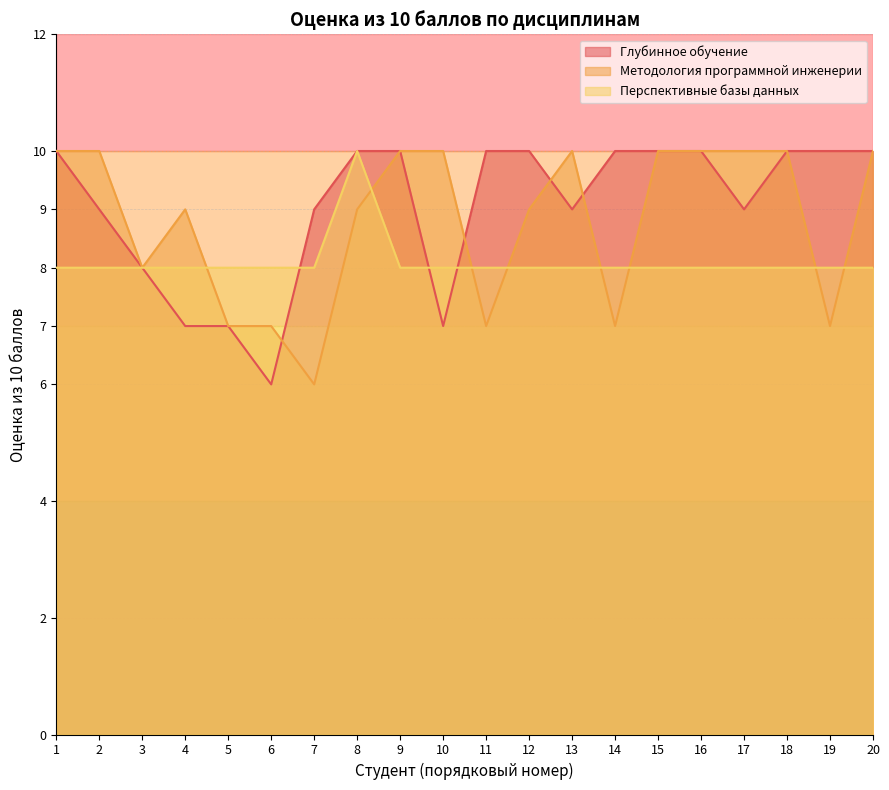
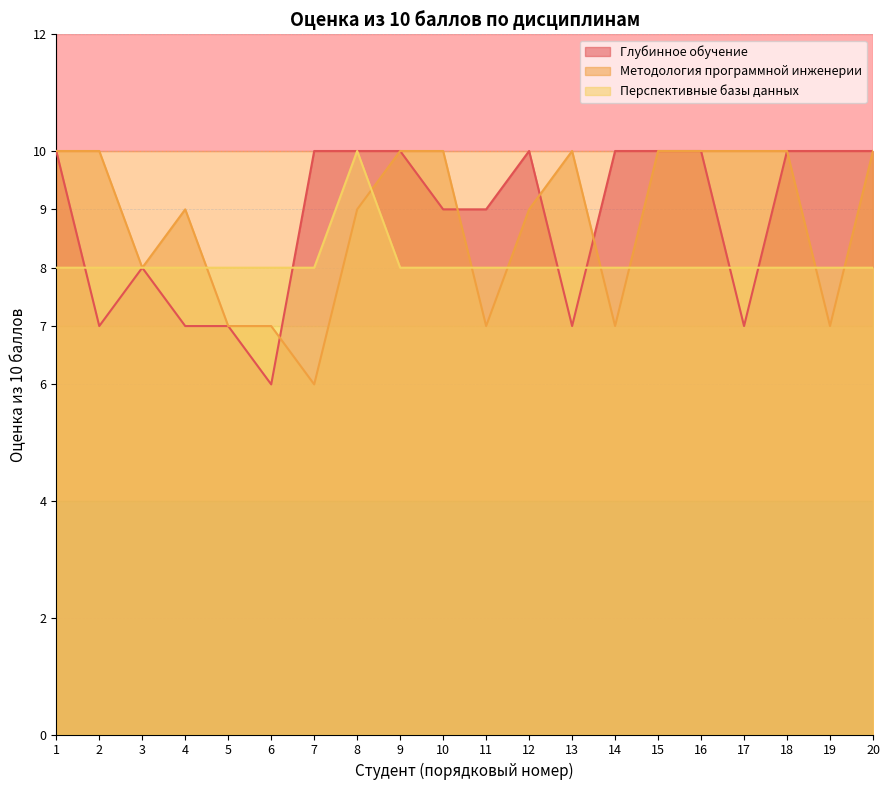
Глубинное обучение, 2: 9 -> 7
Глубинное обучение, 7: 9 -> 10
Глубинное обучение, 10: 7 -> 9
Глубинное обучение, 11: 10 -> 9
Глубинное обучение, 13: 9 -> 7
Глубинное обучение, 17: 9 -> 7
